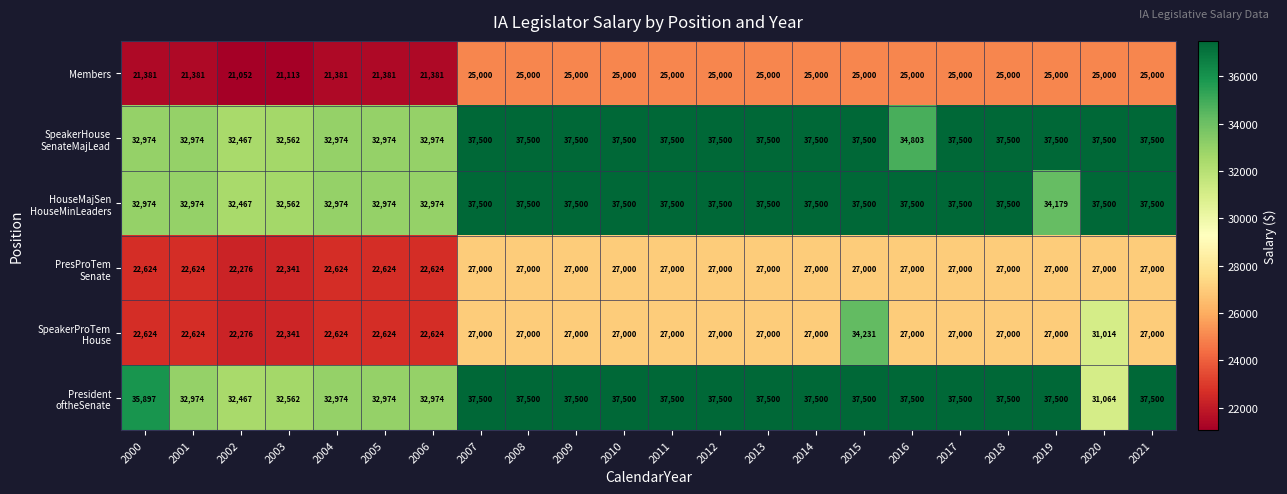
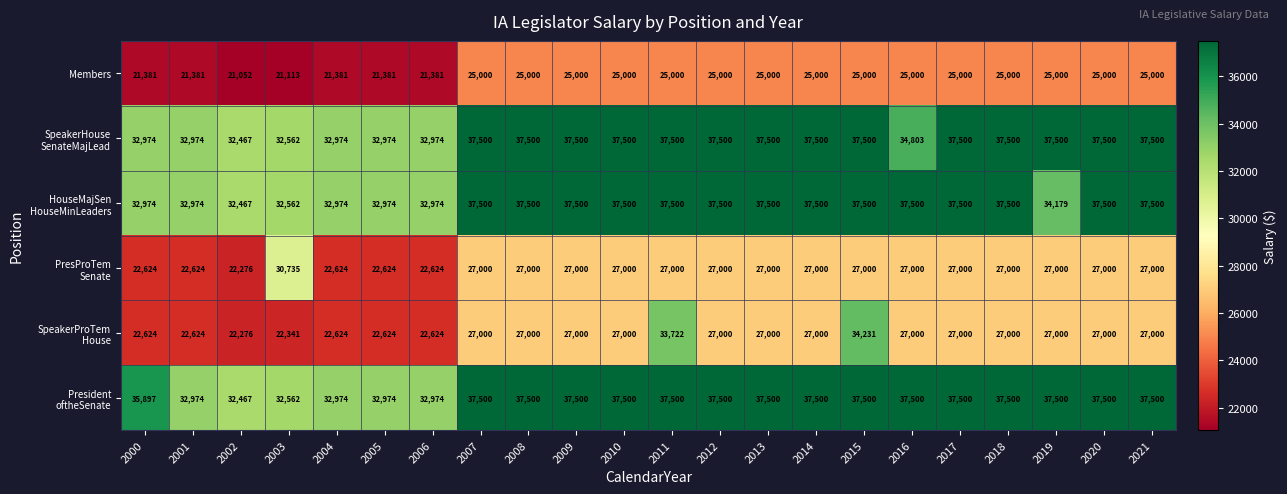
PresProTem Senate, 2003: 22,341 -> 30,735
SpeakerProTem House, 2011: 27,000 -> 33,722
SpeakerProTem House, 2020: 31,014 -> 27,000
President oftheSenate, 2020: 31,064 -> 37,500
